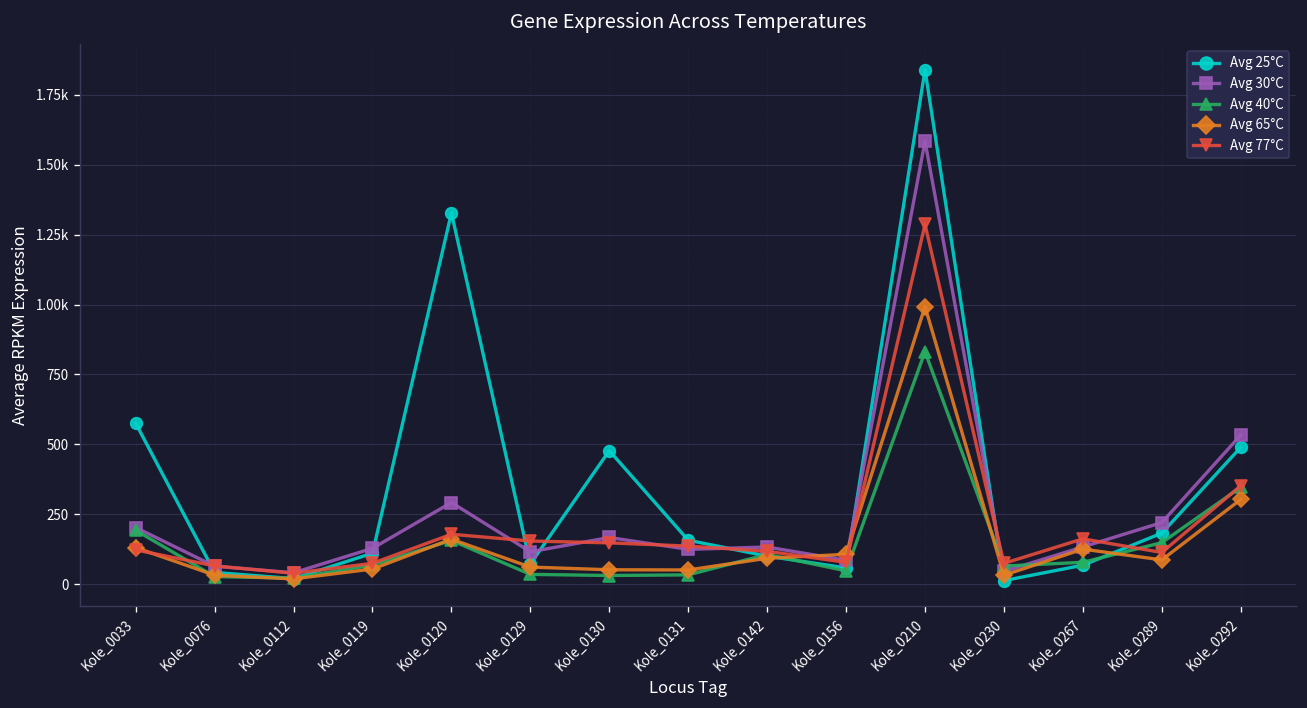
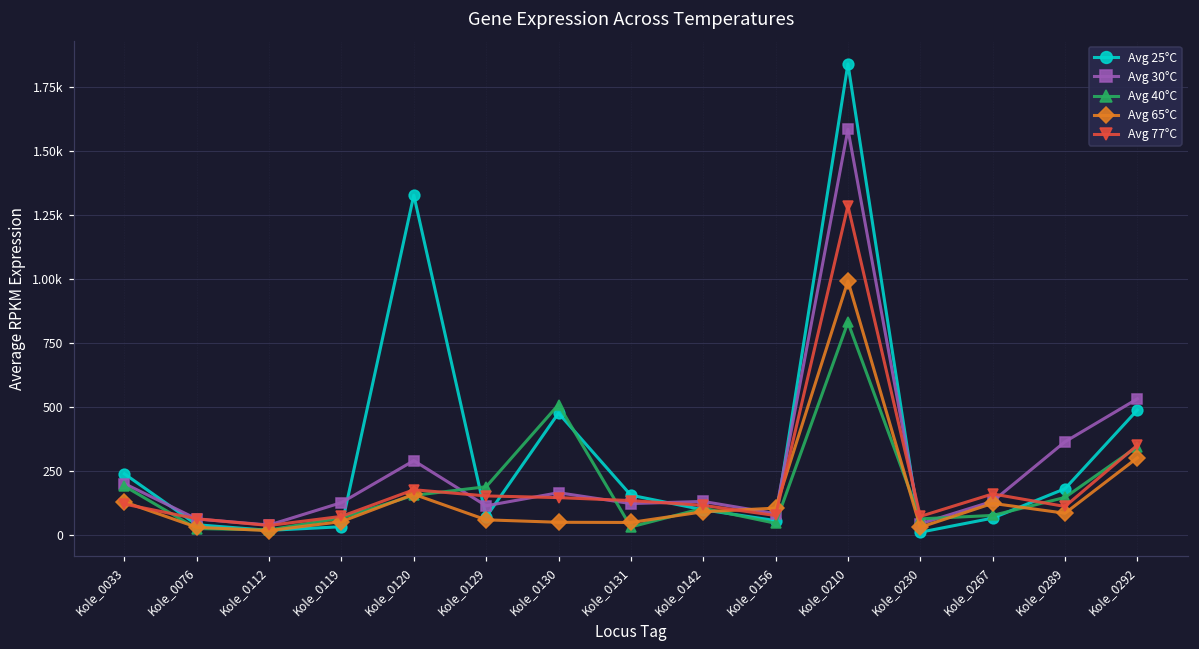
Avg 25°C, Kole_0033: 580 -> 240
Avg 25°C, Kole_0119: 110 -> 30
Avg 40°C, Kole_0129: 30 -> 190
Avg 40°C, Kole_0130: 30 -> 510
Avg 30°C, Kole_0289: 220 -> 370
